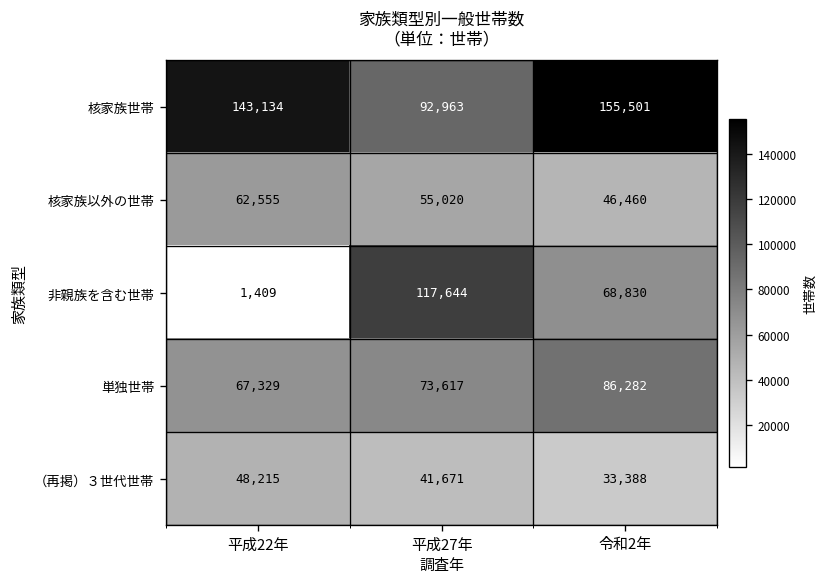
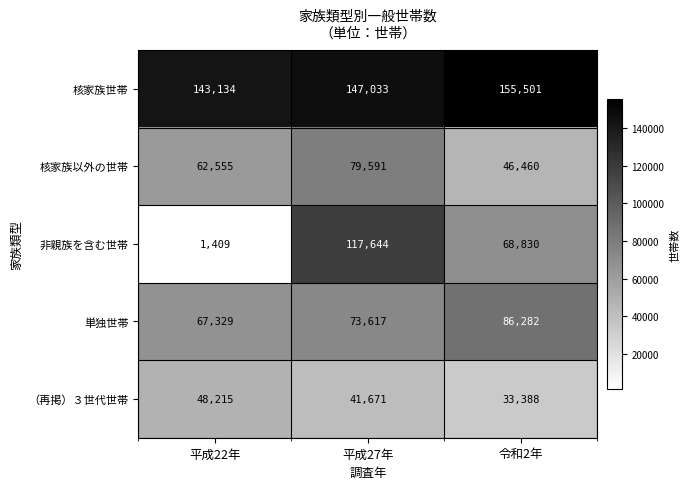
核家族世帯, 平成27年: 92,963 -> 147,033
核家族以外の世帯, 平成27年: 55,020 -> 79,591
